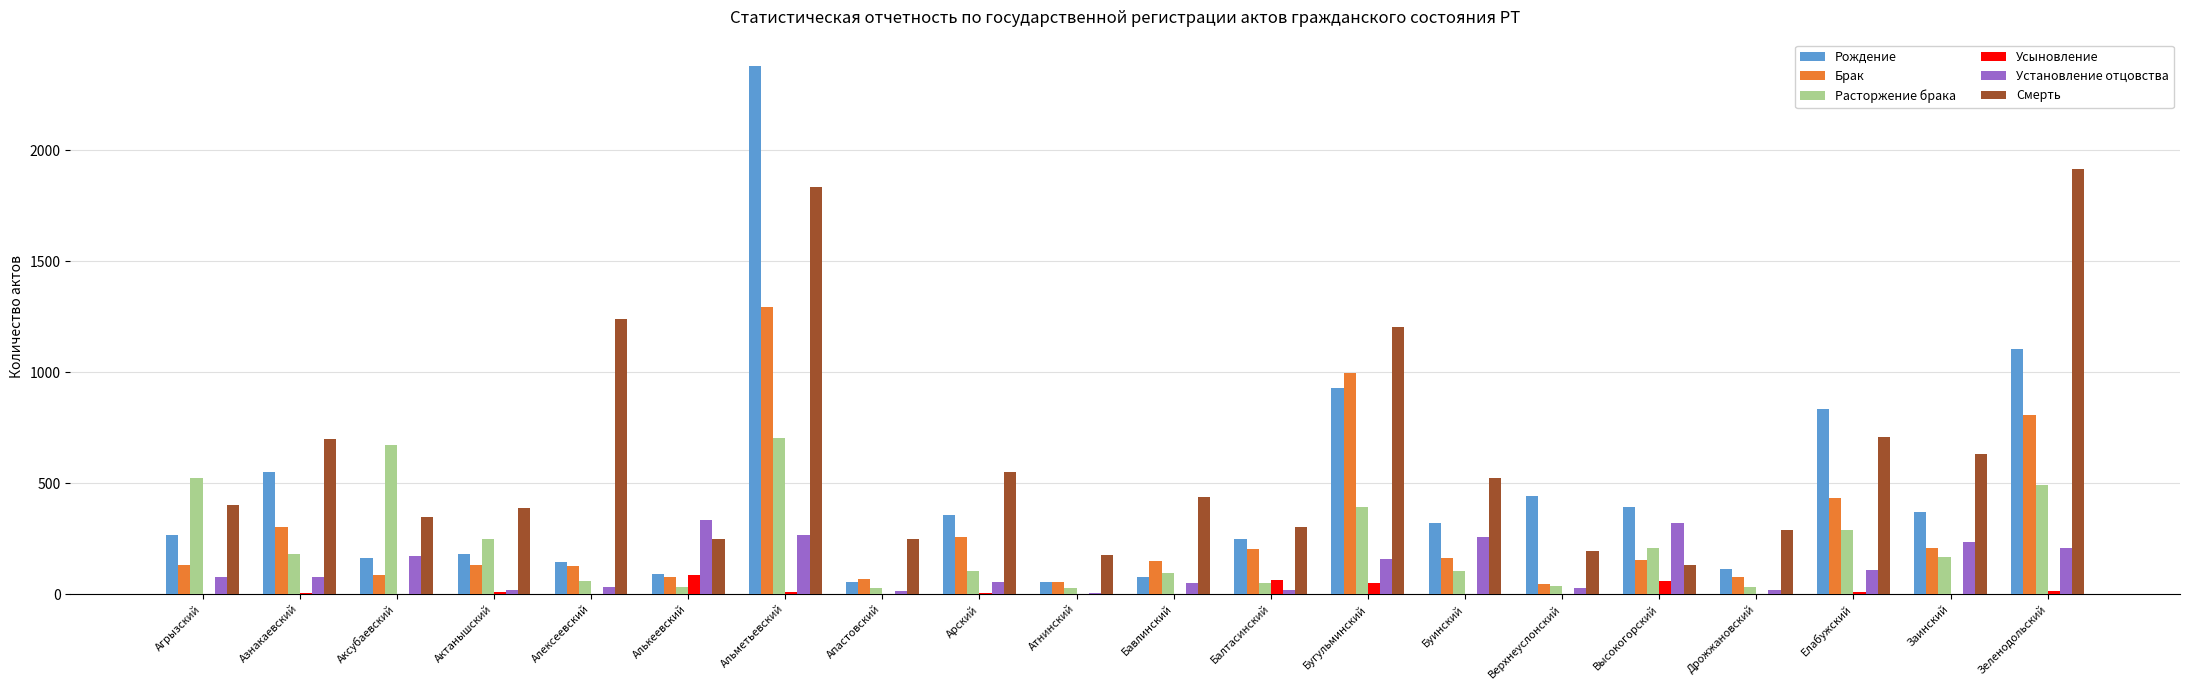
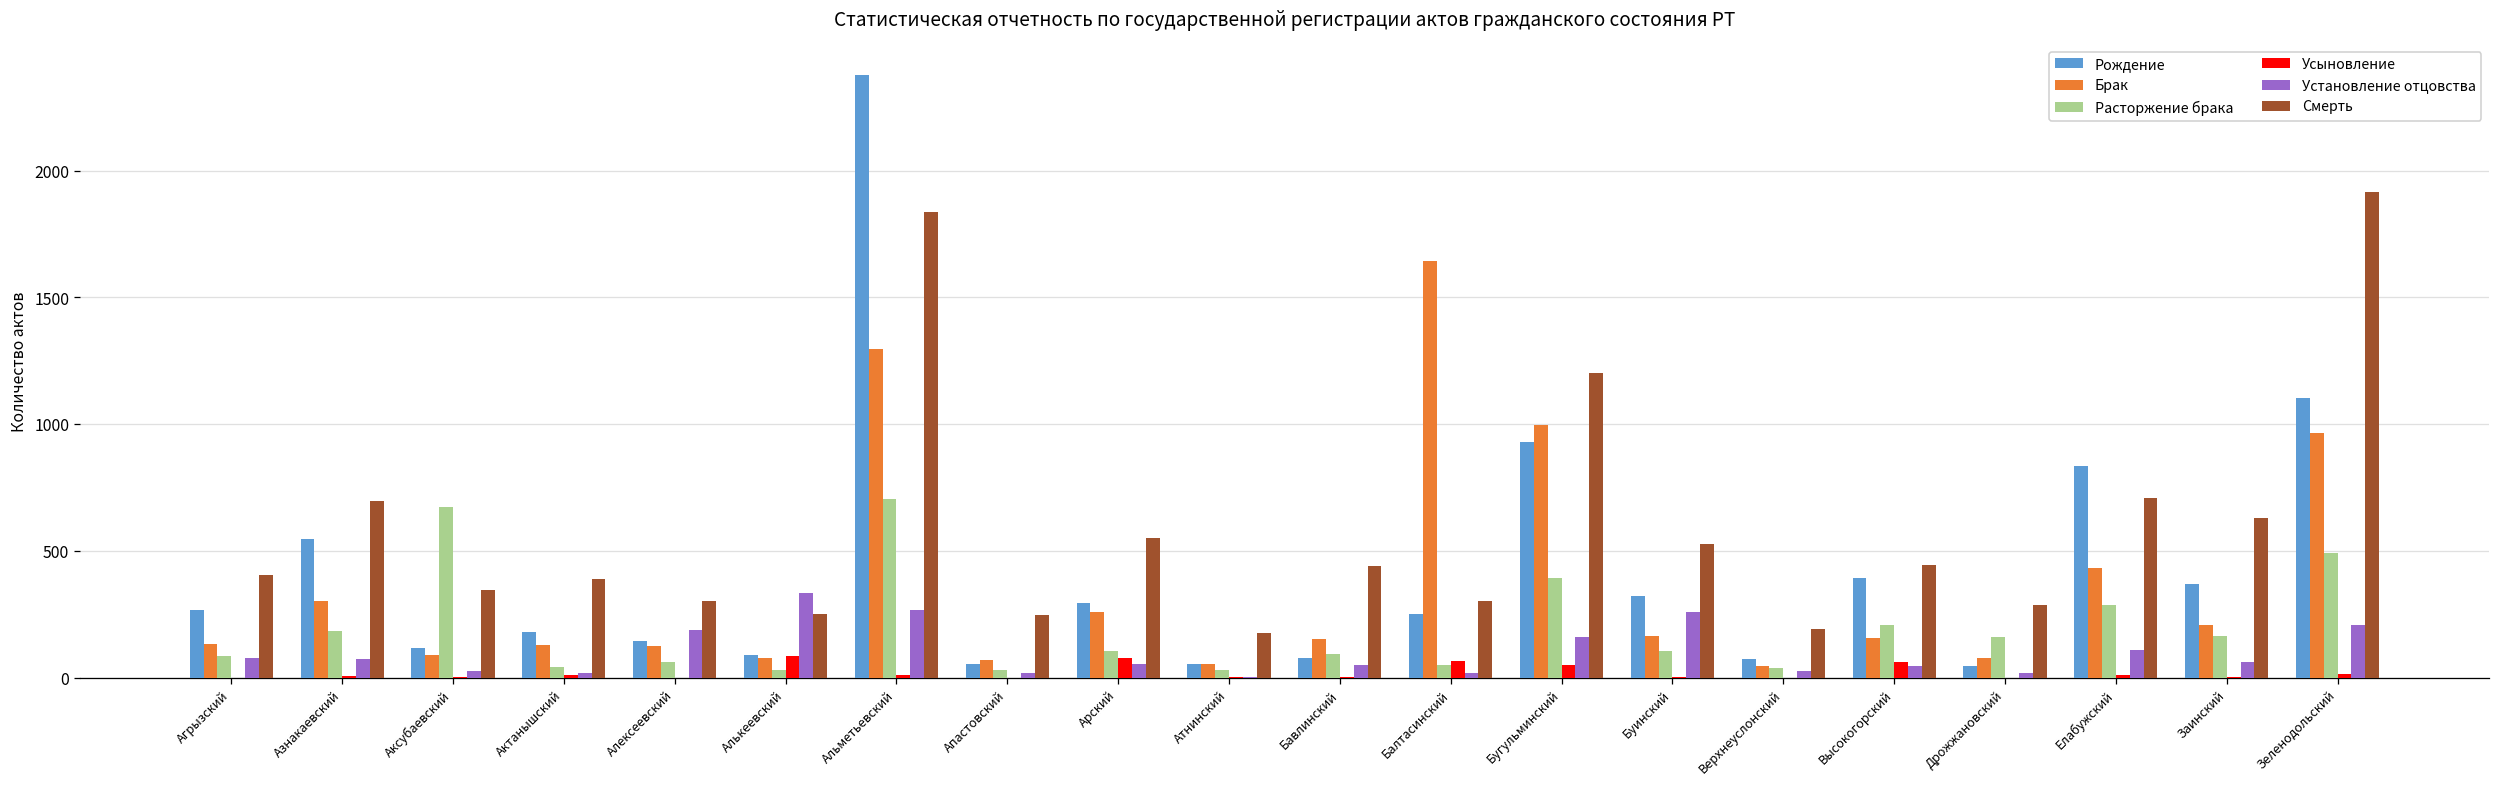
Расторжение брака, Агрызский: 520 -> 90
Рождение, Аксубаевский: 160 -> 120
Установление отцовства, Аксубаевский: 170 -> 30
Расторжение брака, Актанышский: 250 -> 40
Установление отцовства, Алексеевский: 30 -> 190
Смерть, Алексеевский: 1240 -> 300
Рождение, Арский: 360 -> 290
Усыновление, Арский: 10 -> 80
Брак, Балтасинский: 200 -> 1640
Рождение, Верхнеуслонский: 440 -> 70
Установление отцовства, Высокогорский: 320 -> 50
Смерть, Высокогорский: 130 -> 440
Рождение, Дрожжановский: 110 -> 50
Расторжение брака, Дрожжановский: 30 -> 160
Установление отцовства, Заинский: 230 -> 60
Брак, Зеленодольский: 810 -> 970
